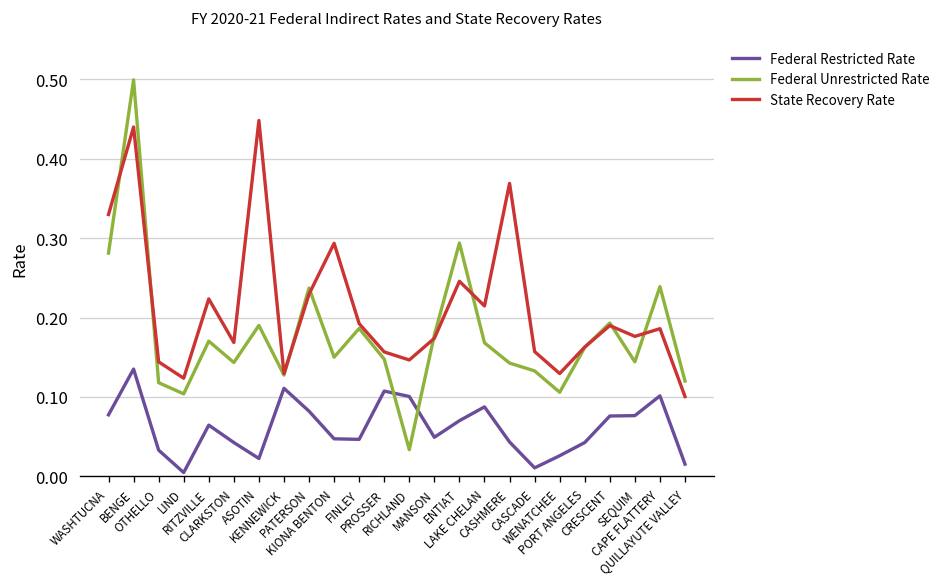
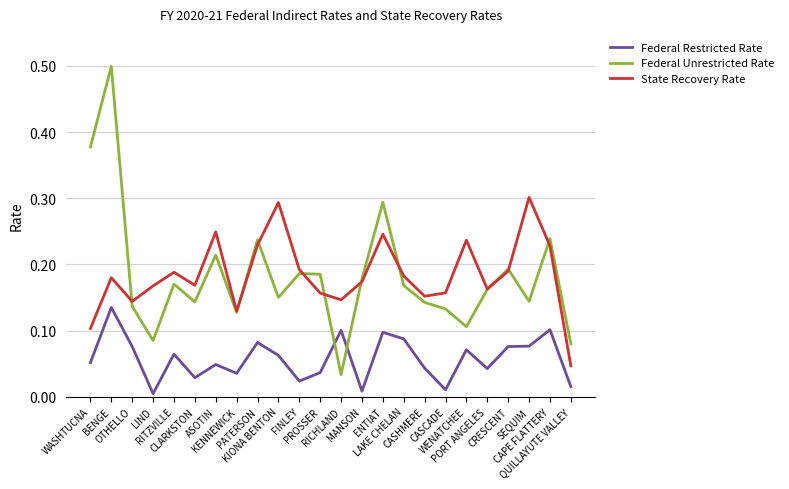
Federal Restricted Rate, WASHTUCNA: 0.08 -> 0.05
Federal Unrestricted Rate, WASHTUCNA: 0.28 -> 0.38
State Recovery Rate, WASHTUCNA: 0.33 -> 0.10
State Recovery Rate, BENGE: 0.44 -> 0.18
Federal Restricted Rate, OTHELLO: 0.03 -> 0.08
Federal Unrestricted Rate, OTHELLO: 0.12 -> 0.14
Federal Unrestricted Rate, LIND: 0.10 -> 0.08
State Recovery Rate, LIND: 0.12 -> 0.17
State Recovery Rate, RITZVILLE: 0.22 -> 0.19
Federal Restricted Rate, CLARKSTON: 0.04 -> 0.03
Federal Restricted Rate, ASOTIN: 0.02 -> 0.05
Federal Unrestricted Rate, ASOTIN: 0.19 -> 0.21
State Recovery Rate, ASOTIN: 0.45 -> 0.25
Federal Restricted Rate, KENNEWICK: 0.11 -> 0.04
Federal Restricted Rate, KIONA BENTON: 0.05 -> 0.06
Federal Restricted Rate, FINLEY: 0.05 -> 0.02
Federal Restricted Rate, PROSSER: 0.11 -> 0.04
Federal Unrestricted Rate, PROSSER: 0.15 -> 0.19
Federal Restricted Rate, MANSON: 0.05 -> 0.01
Federal Restricted Rate, ENTIAT: 0.07 -> 0.10
State Recovery Rate, LAKE CHELAN: 0.21 -> 0.18
State Recovery Rate, CASHMERE: 0.37 -> 0.15
Federal Restricted Rate, WENATCHEE: 0.03 -> 0.07
State Recovery Rate, WENATCHEE: 0.13 -> 0.24
State Recovery Rate, SEQUIM: 0.18 -> 0.30
State Recovery Rate, CAPE FLATTERY: 0.19 -> 0.23
Federal Unrestricted Rate, QUILLAYUTE VALLEY: 0.12 -> 0.08
State Recovery Rate, QUILLAYUTE VALLEY: 0.10 -> 0.05
